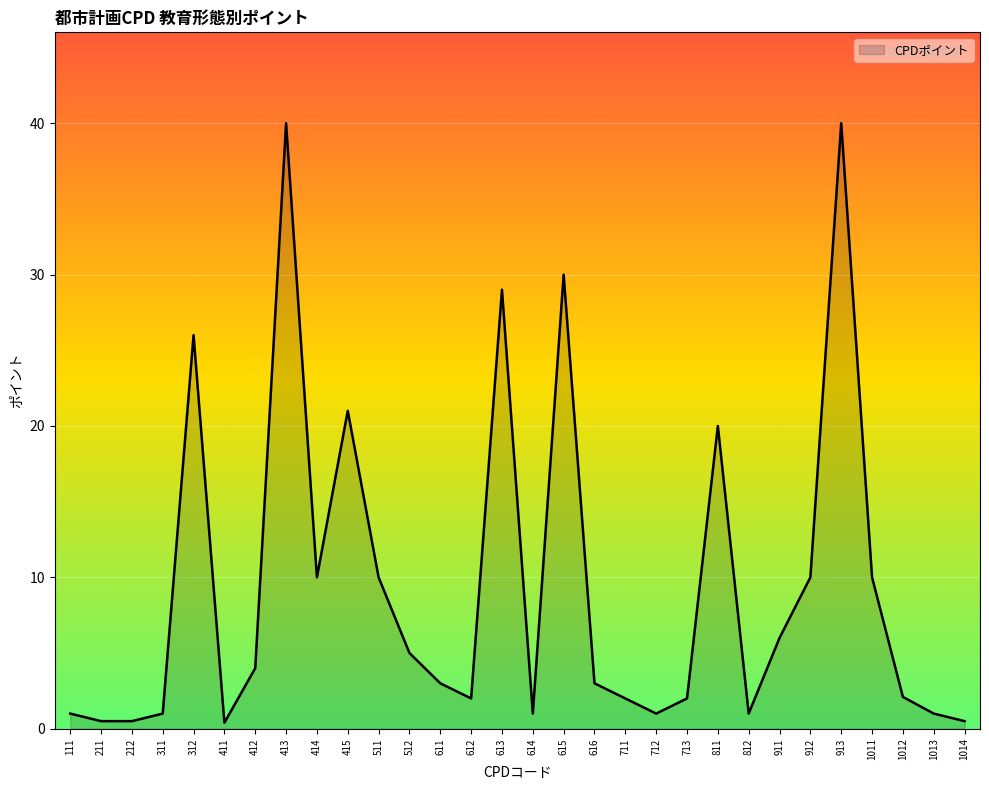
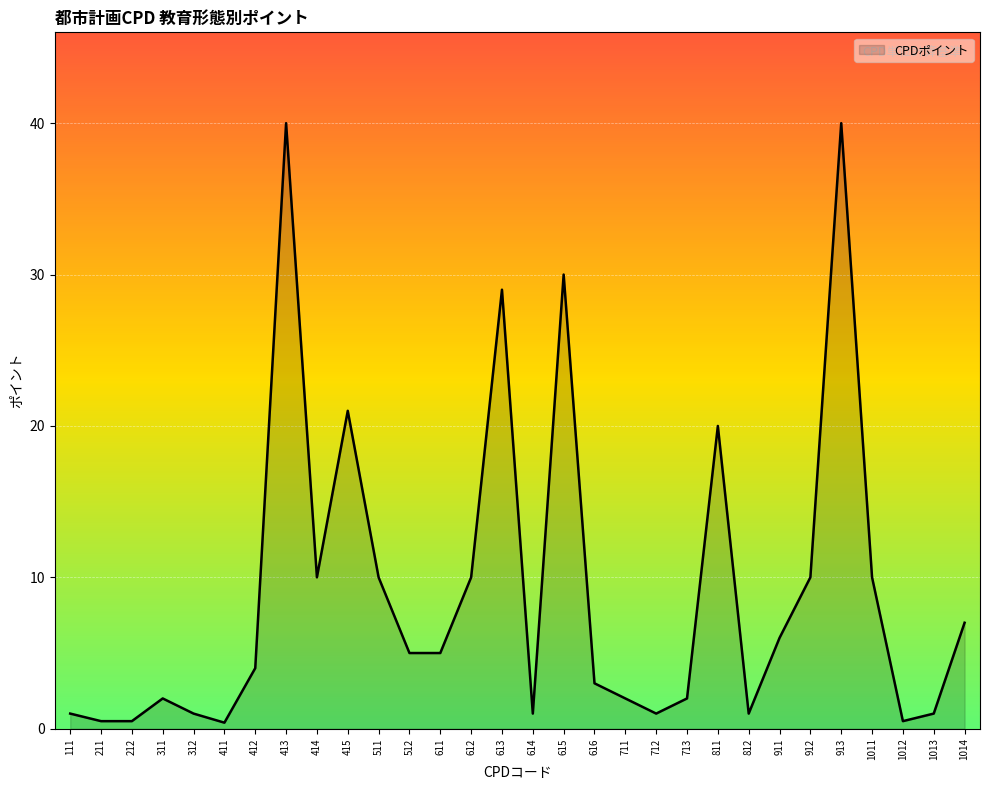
311: 1 -> 2
312: 26 -> 1
611: 3 -> 5
612: 2 -> 10
1012: 2.1 -> 0.5
1014: 0.5 -> 7.0
